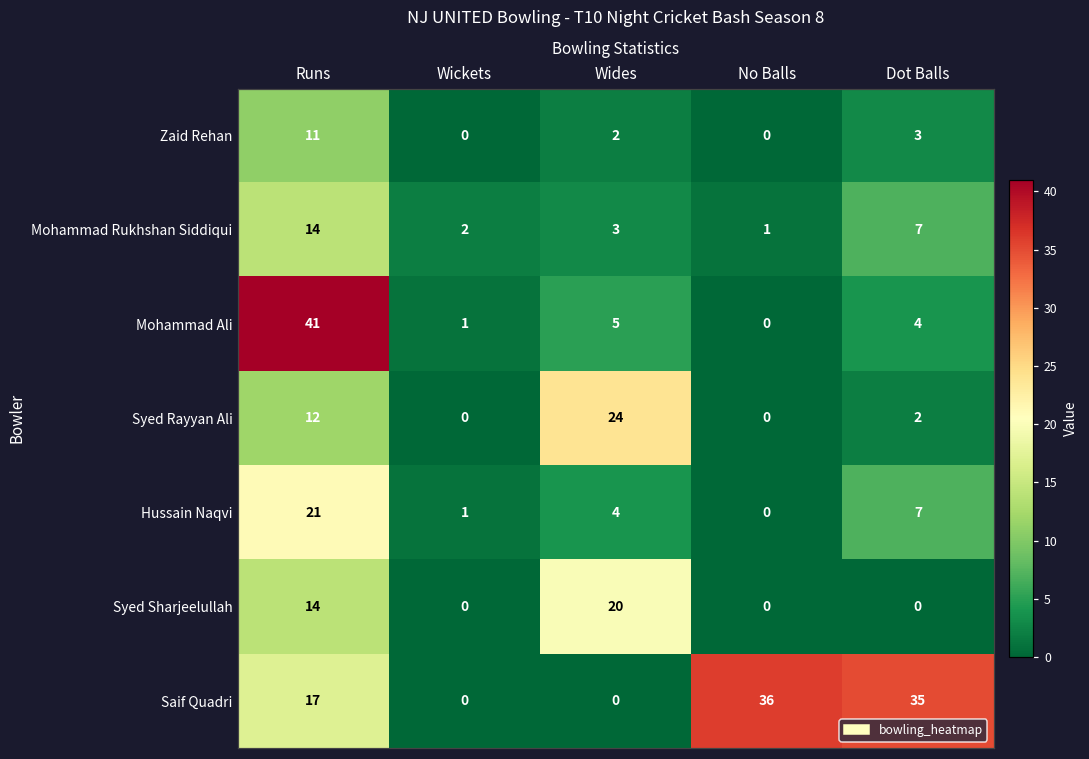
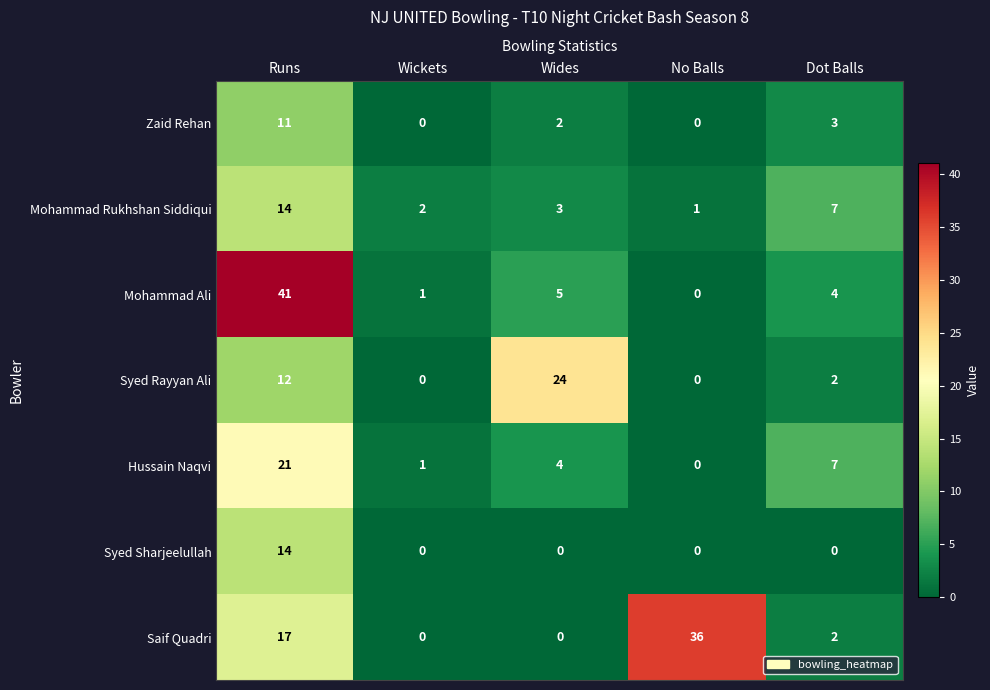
Syed Sharjeelullah, Wides: 20 -> 0
Saif Quadri, Dot Balls: 35 -> 2
